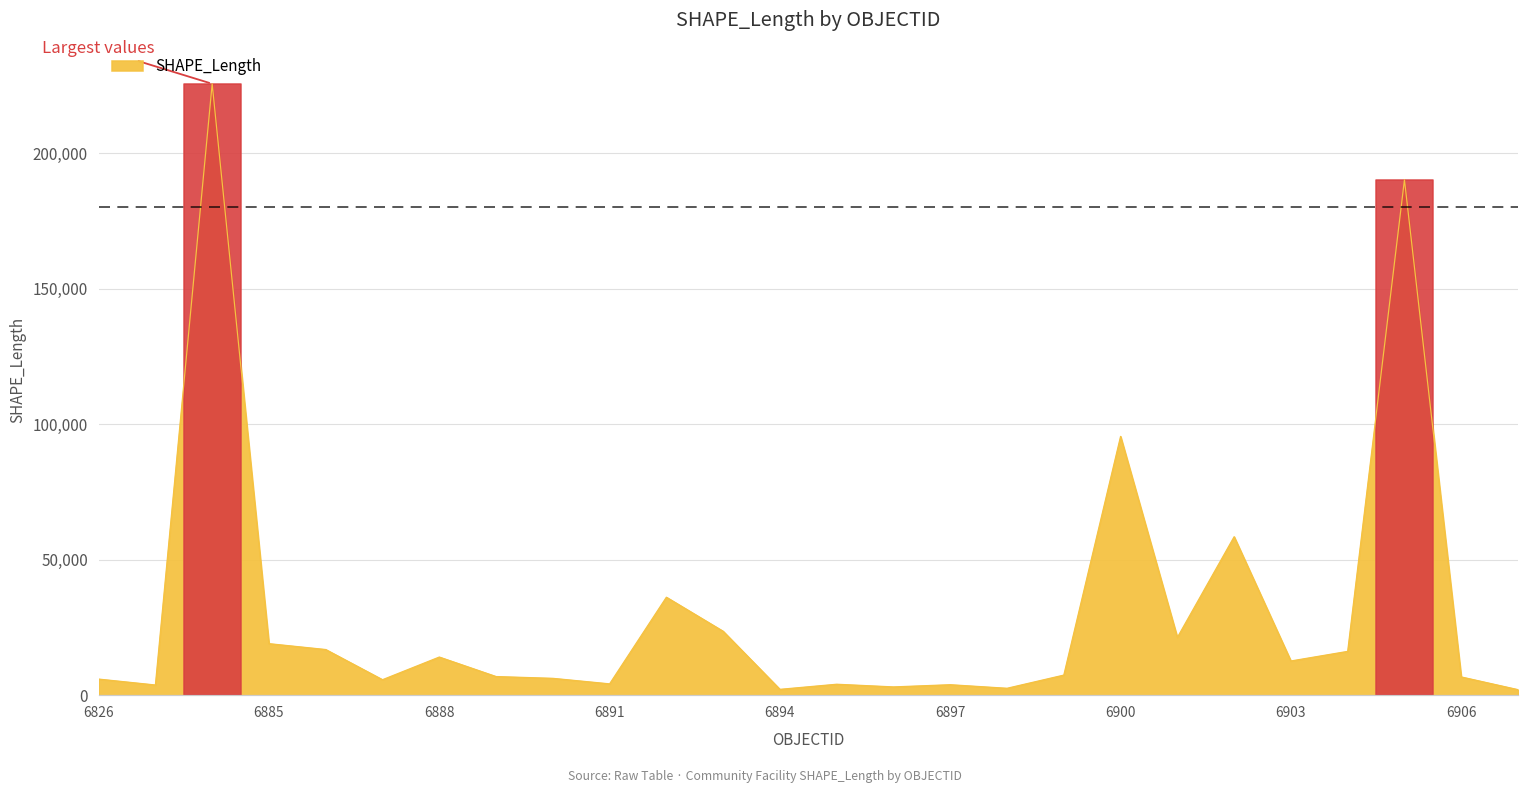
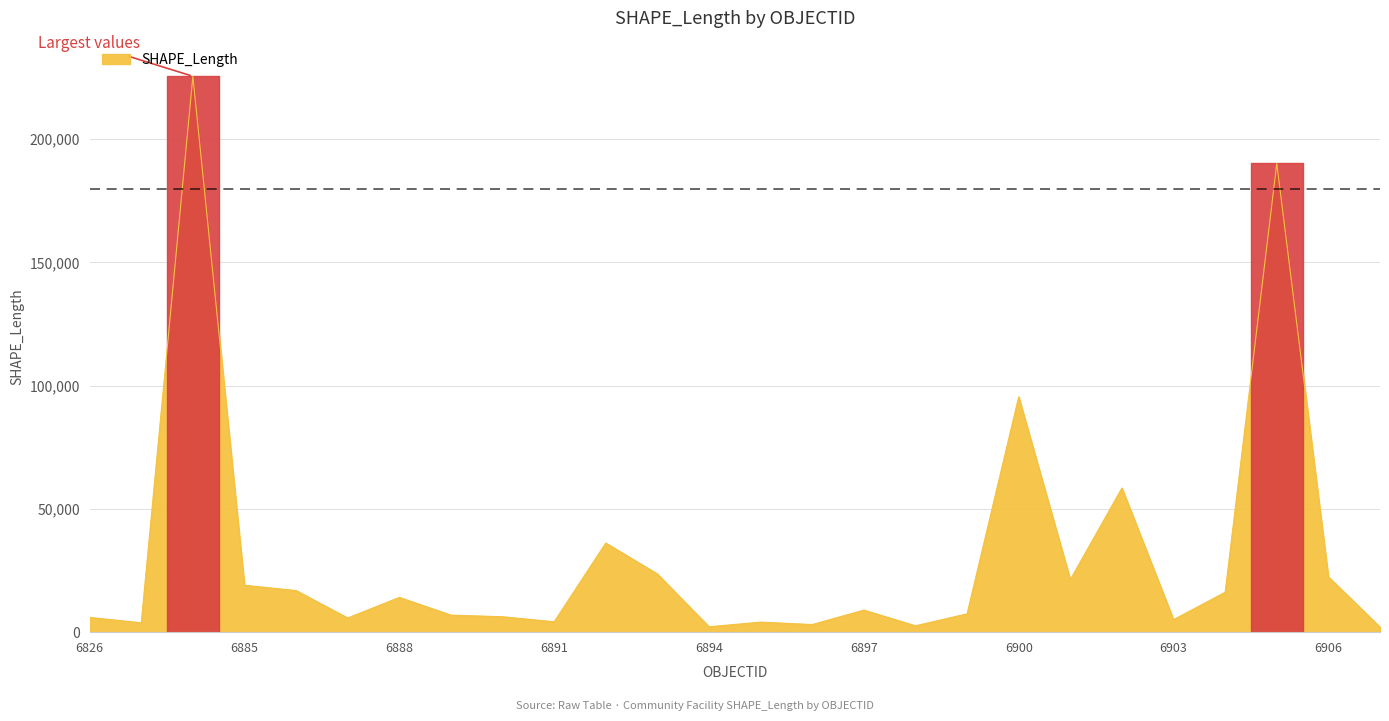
SHAPE_Length, 6897: 4,000 -> 9,000
SHAPE_Length, 6903: 13,000 -> 5,000
SHAPE_Length, 6906: 7,000 -> 22,000
